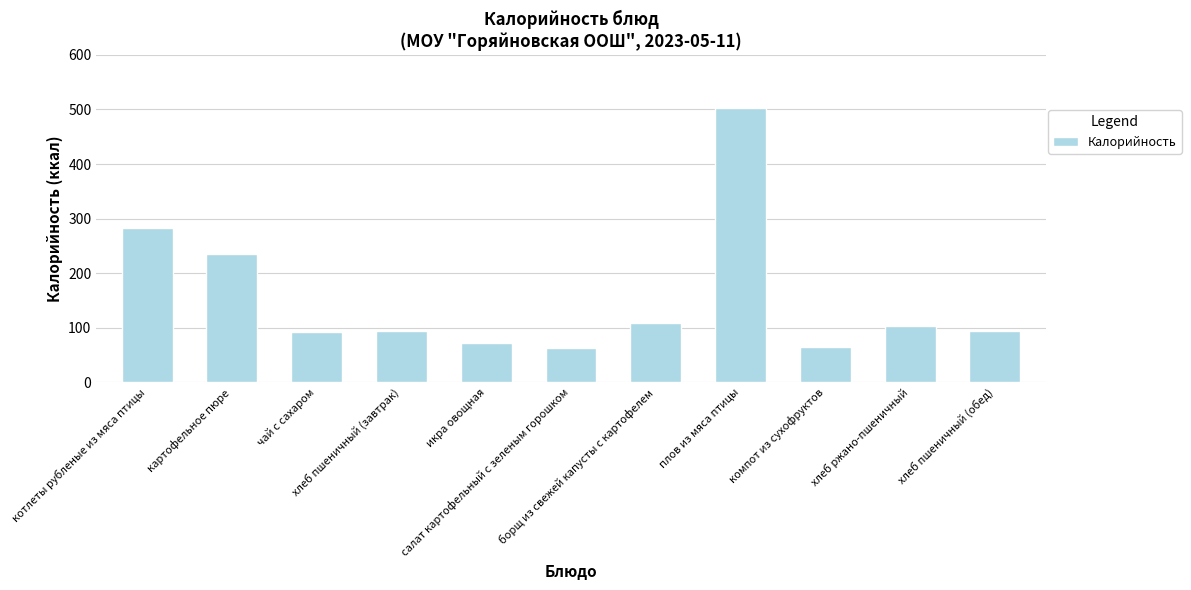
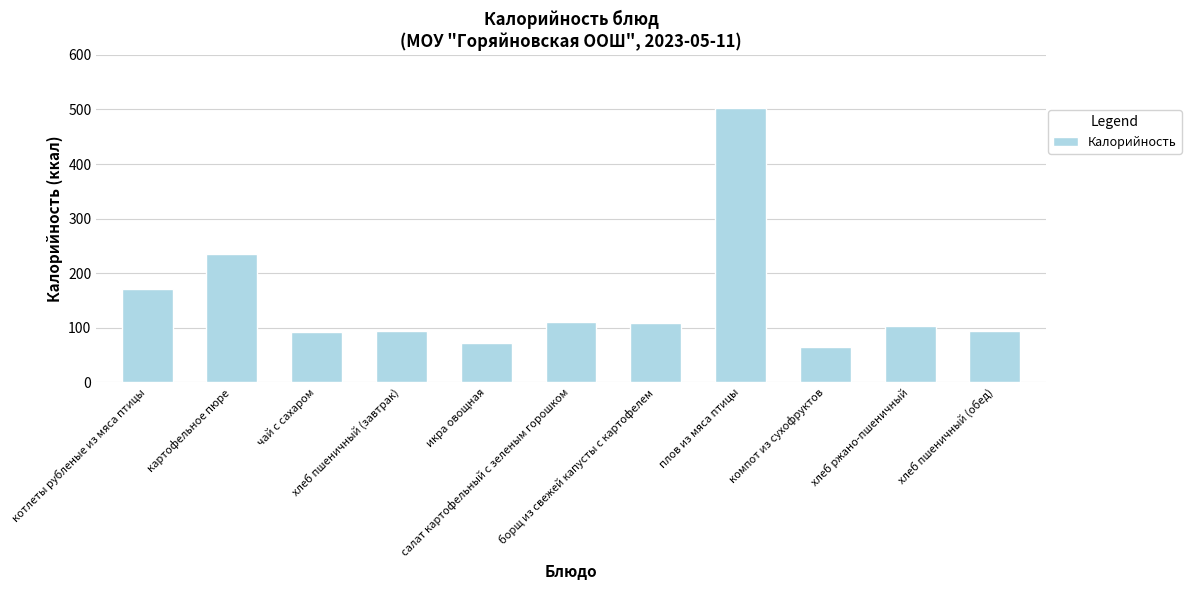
котлеты рубленые из мяса птицы: 280 -> 170
салат картофельный с зеленым горошком: 60 -> 110
